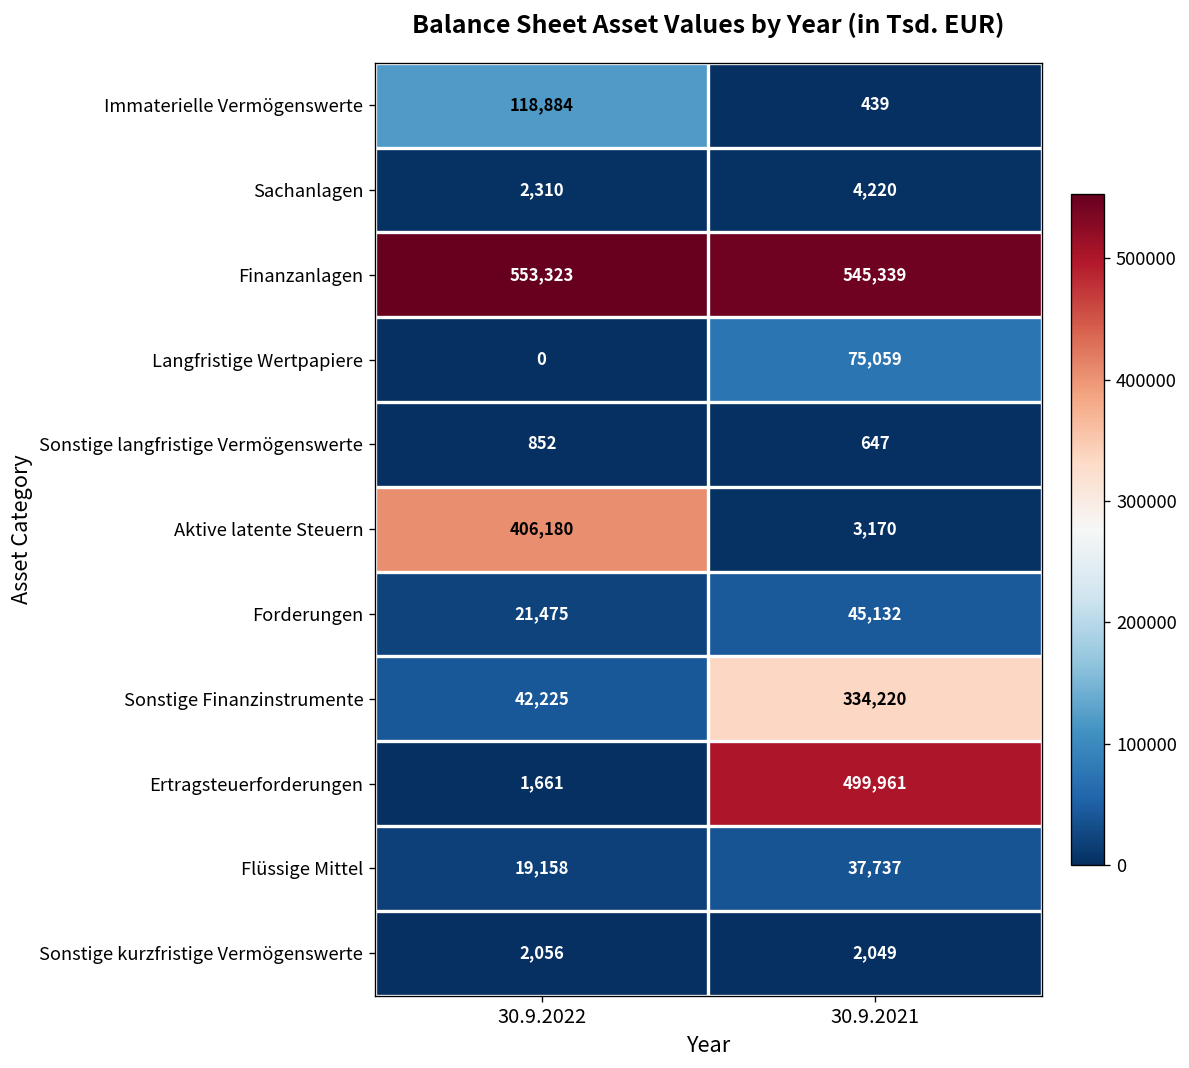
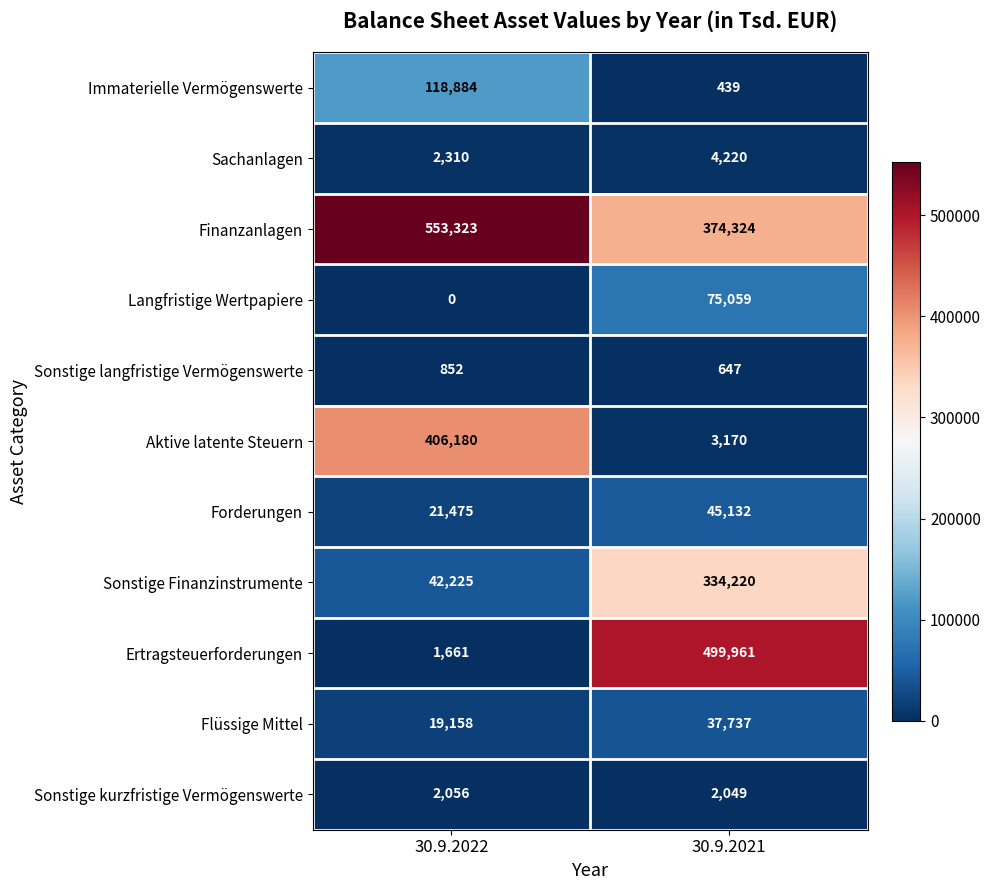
Finanzanlagen, 30.9.2021: 545,339 -> 374,324
